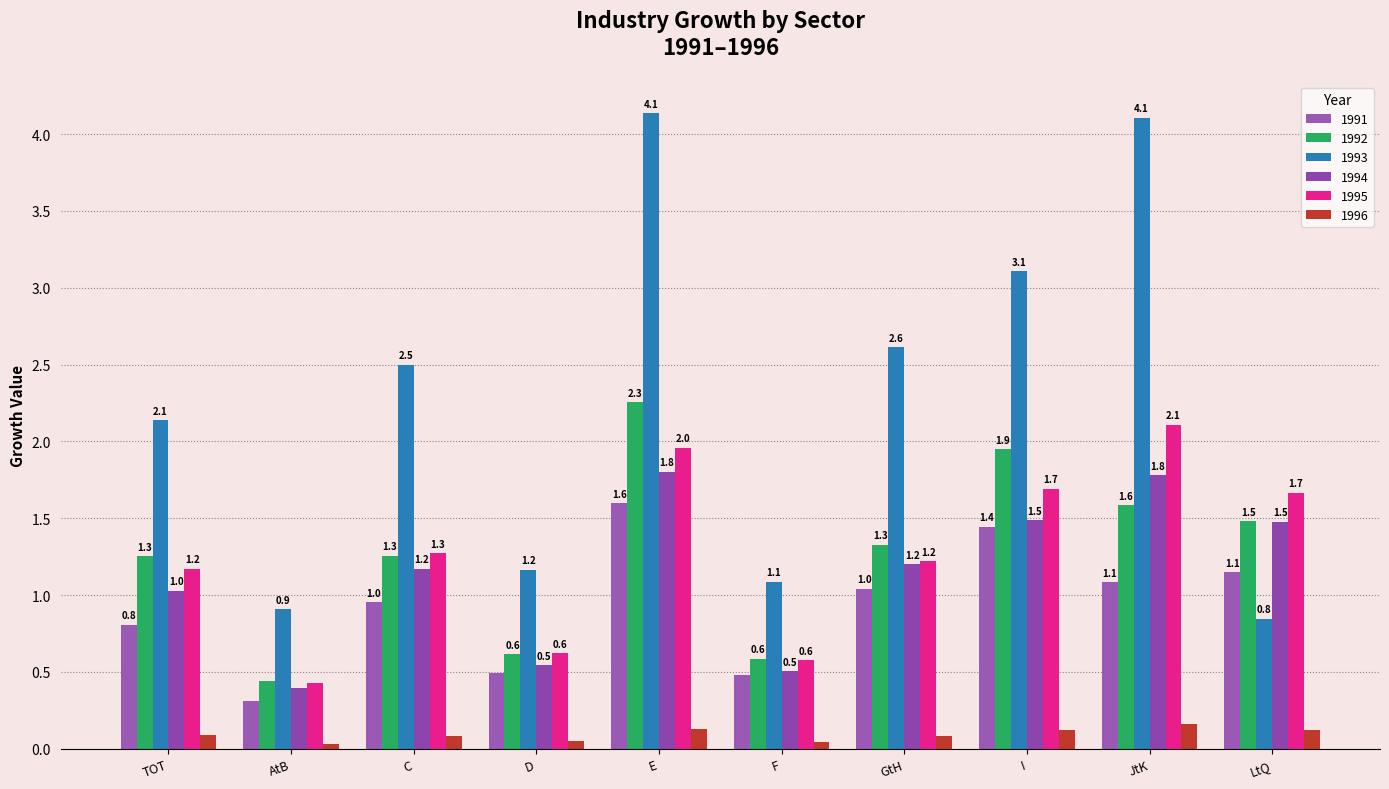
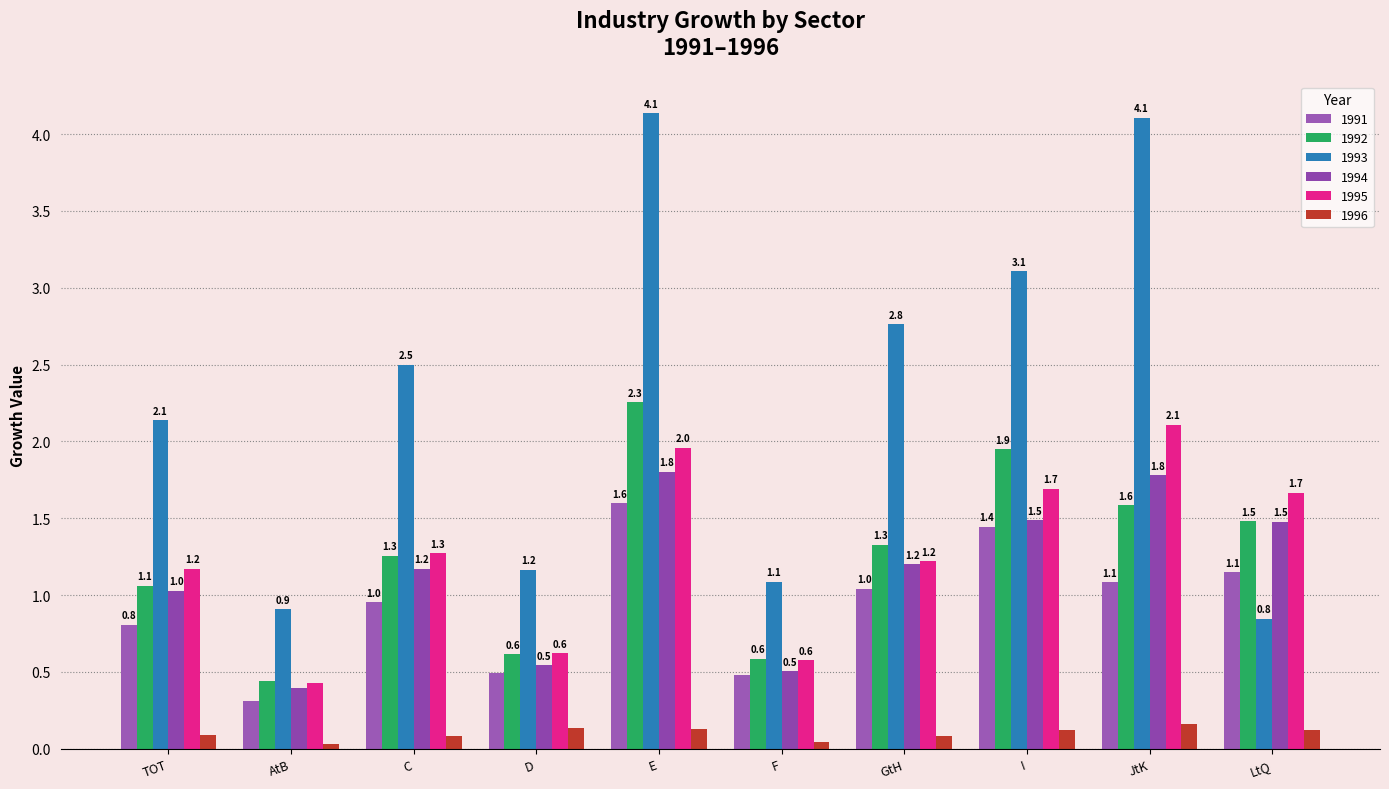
1992, TOT: 1.3 -> 1.1
1996, D: 0.05 -> 0.14
1993, GtH: 2.6 -> 2.8
